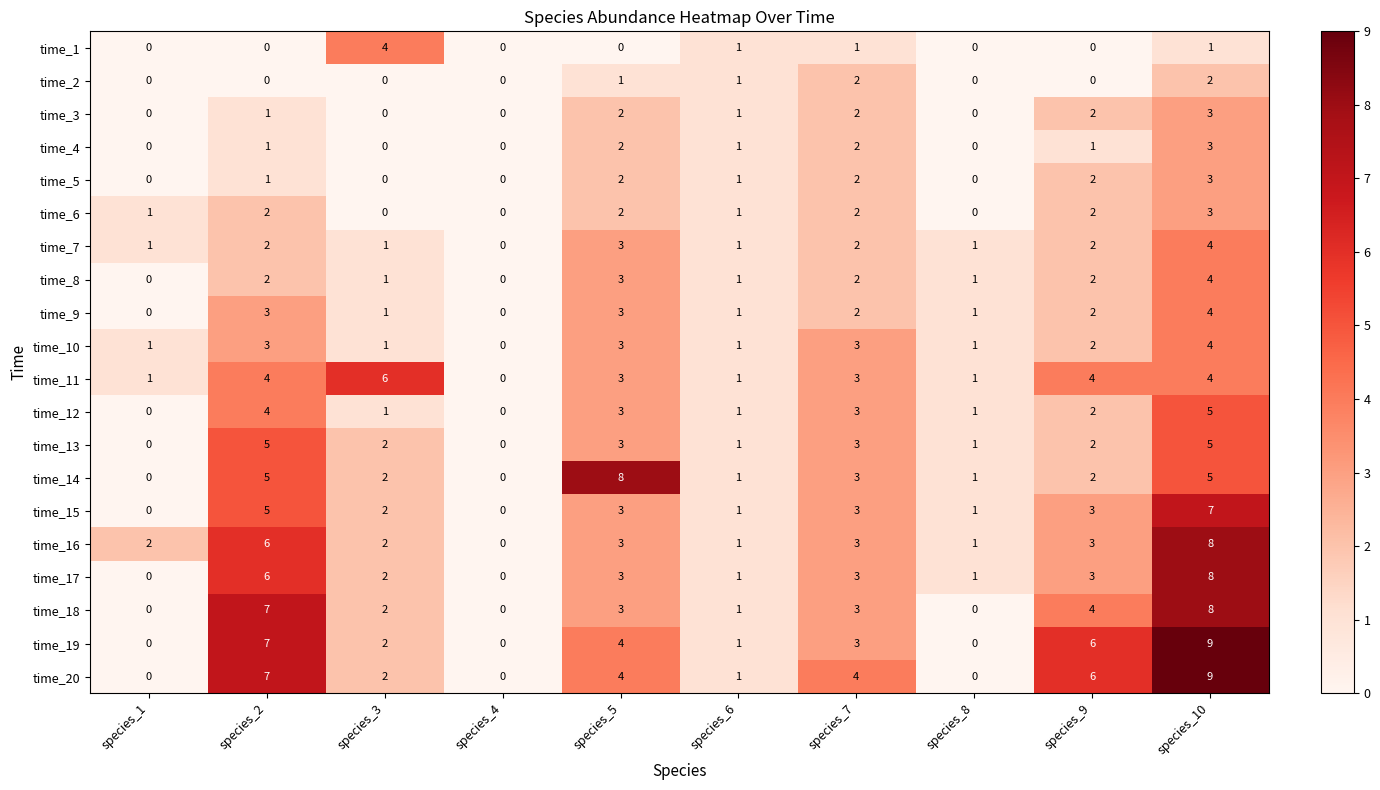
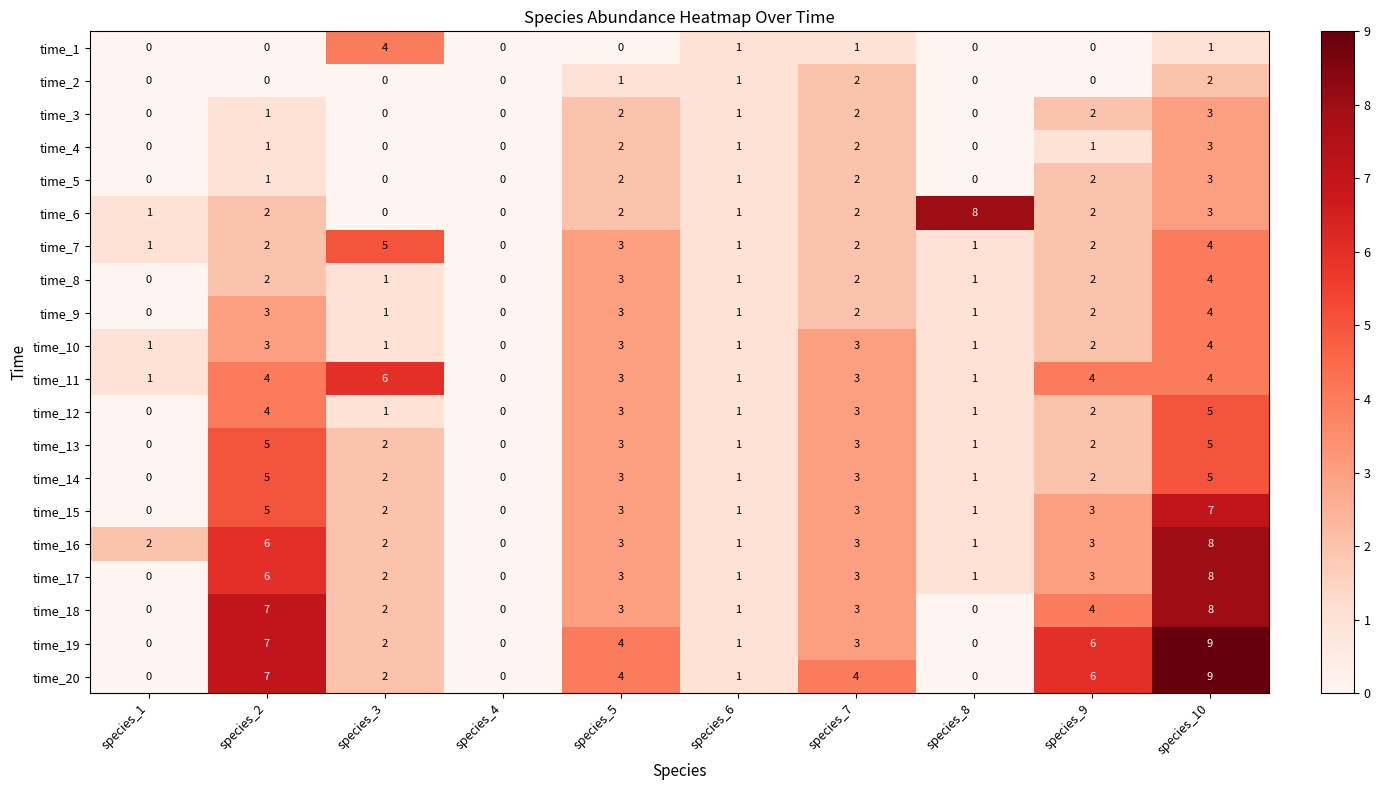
time_6, species_8: 0 -> 8
time_7, species_3: 1 -> 5
time_14, species_5: 8 -> 3
